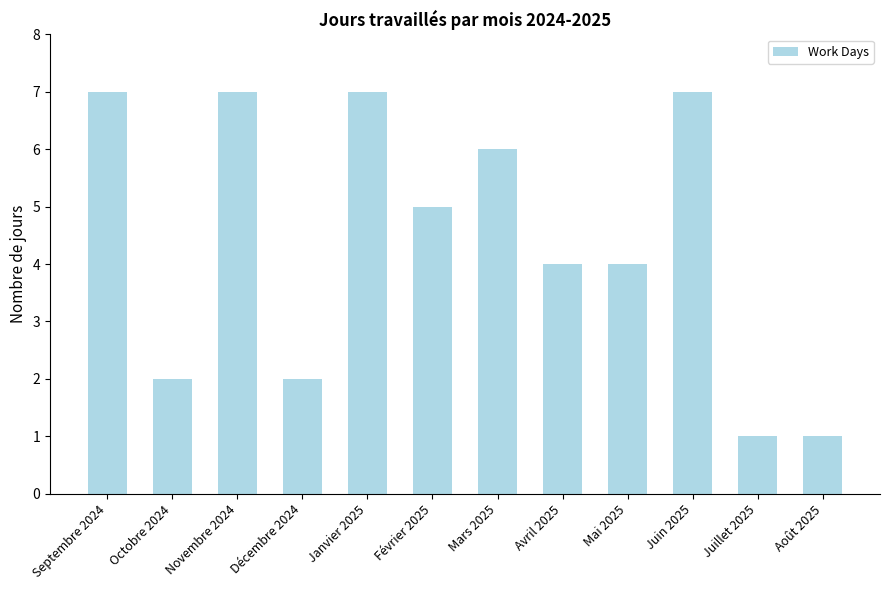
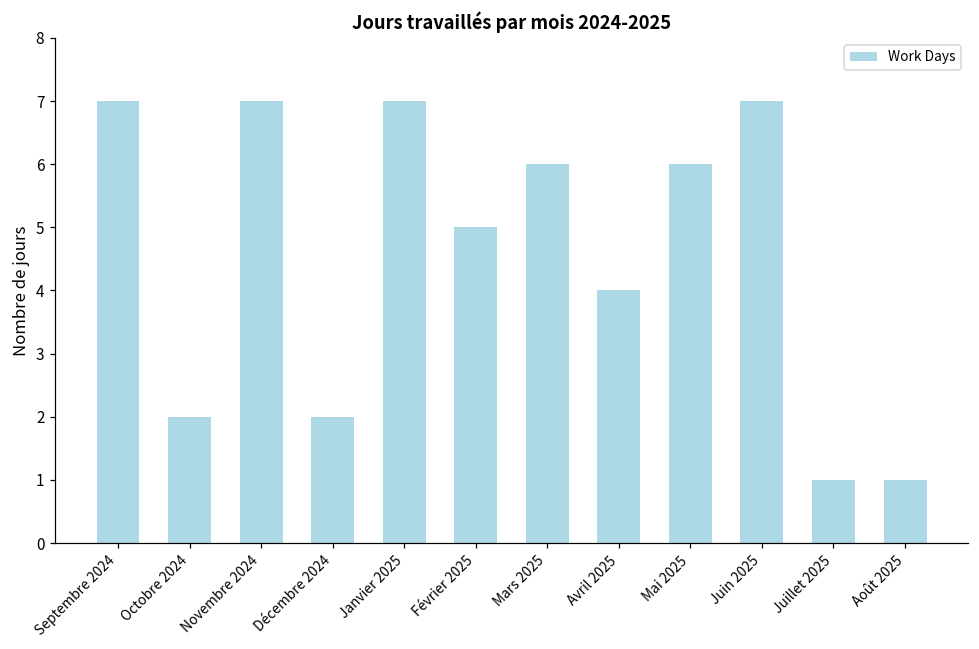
Mai 2025: 4 -> 6
